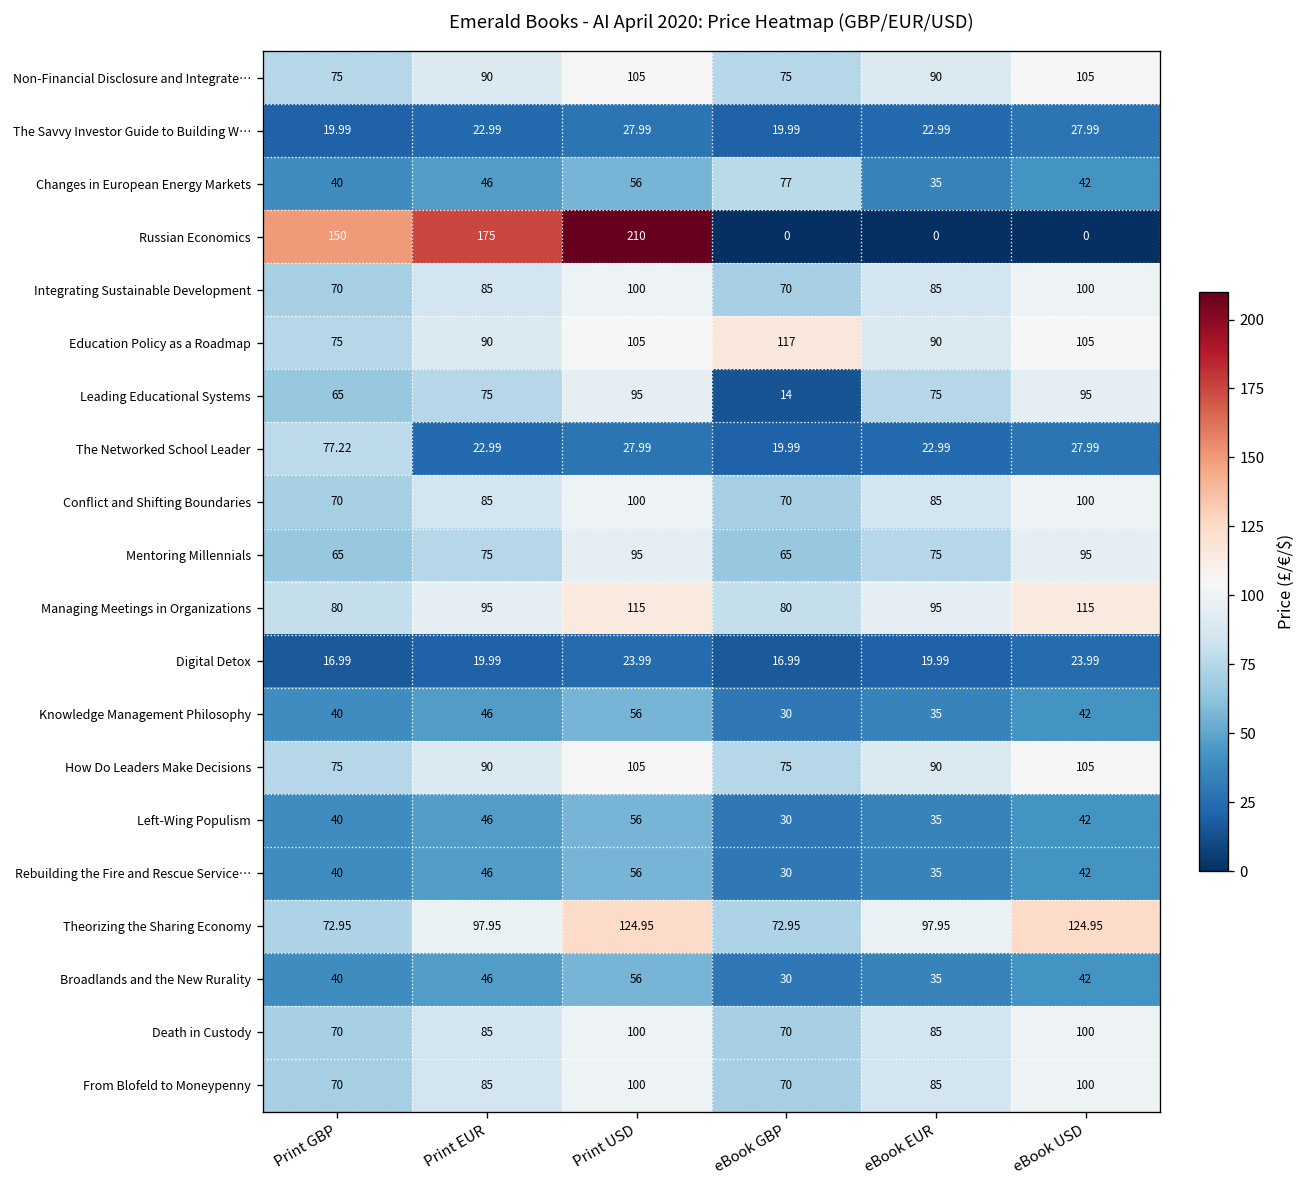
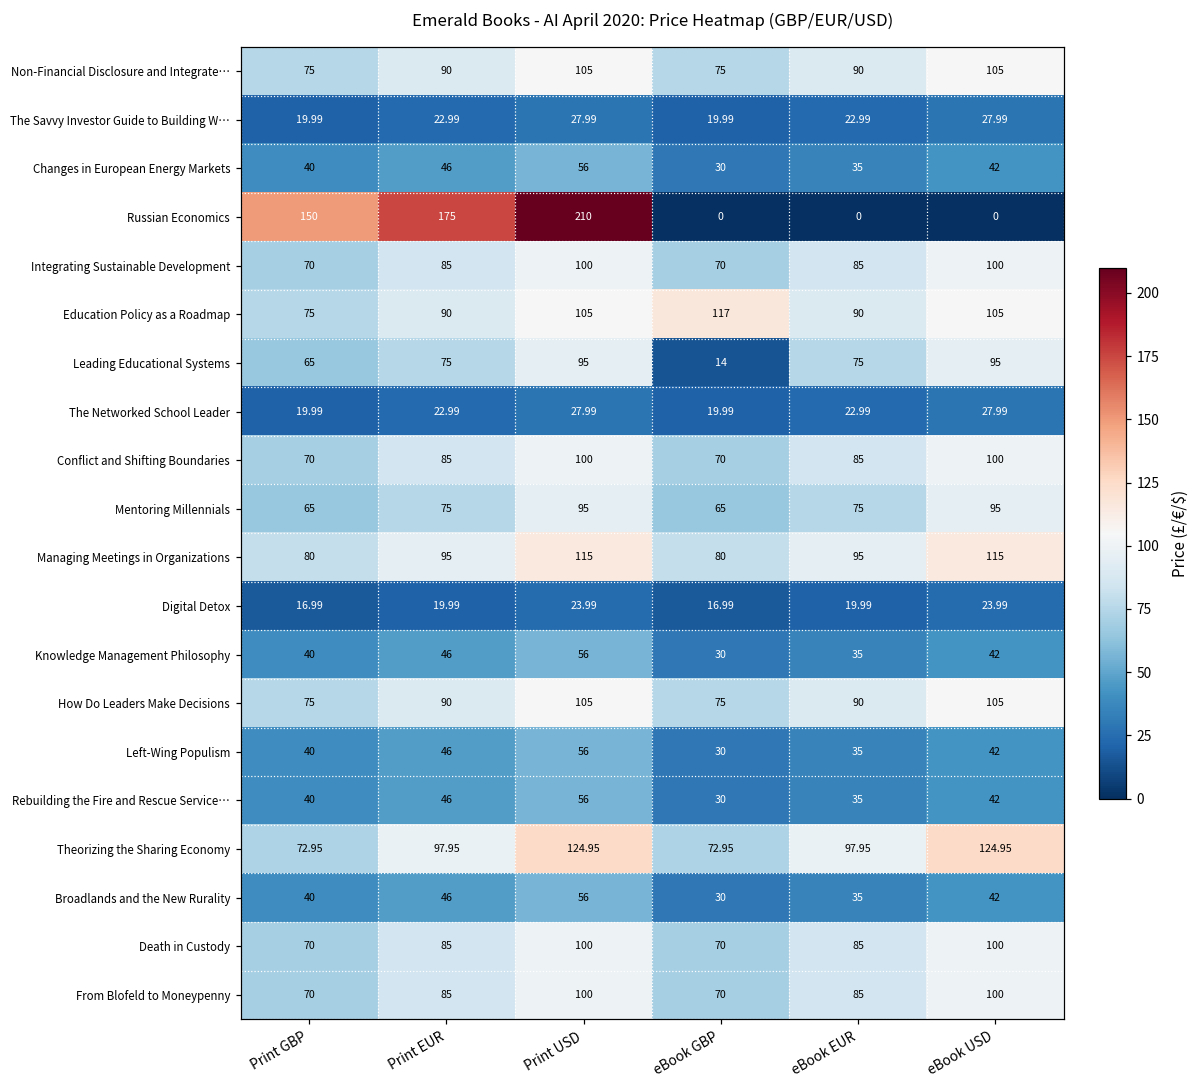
Changes in European Energy Markets, eBook GBP: 77 -> 30
The Networked School Leader, Print GBP: 77.22 -> 19.99
